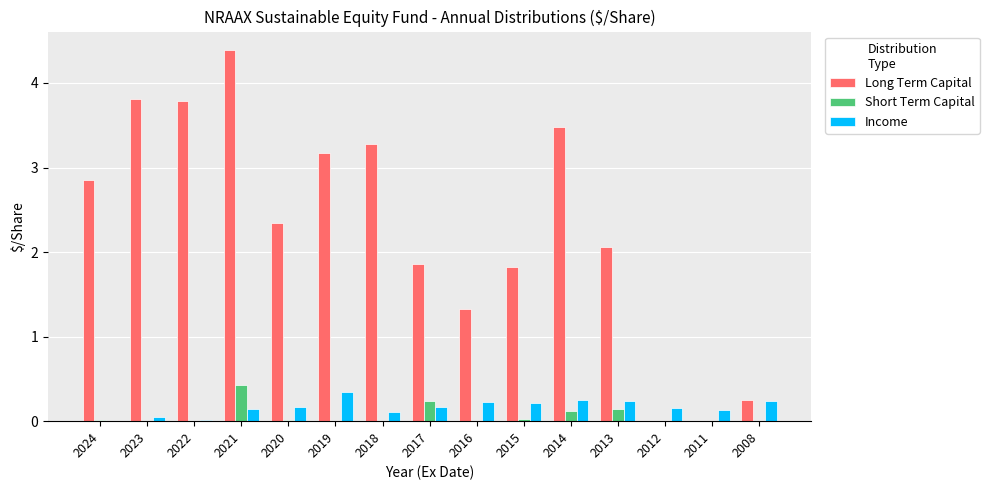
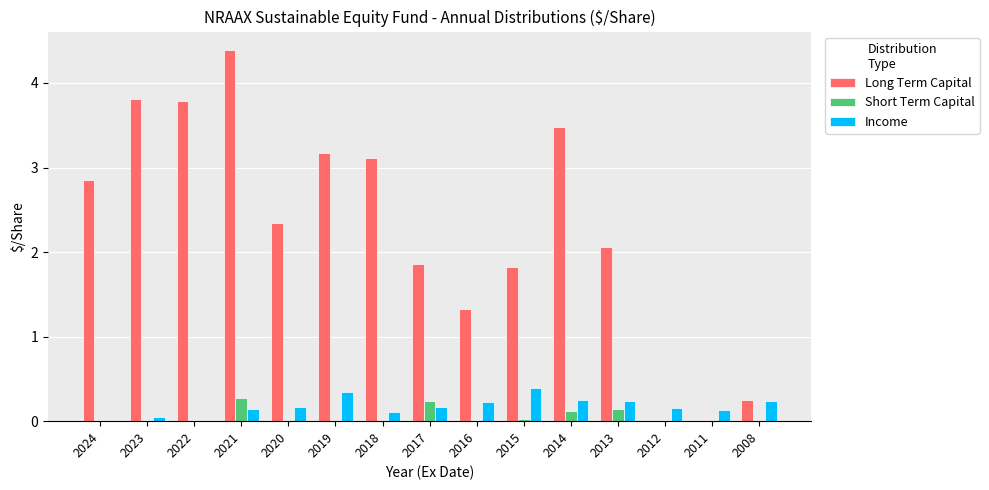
Short Term Capital, 2021: 0.4 -> 0.3
Long Term Capital, 2018: 3.3 -> 3.1
Income, 2015: 0.2 -> 0.4
